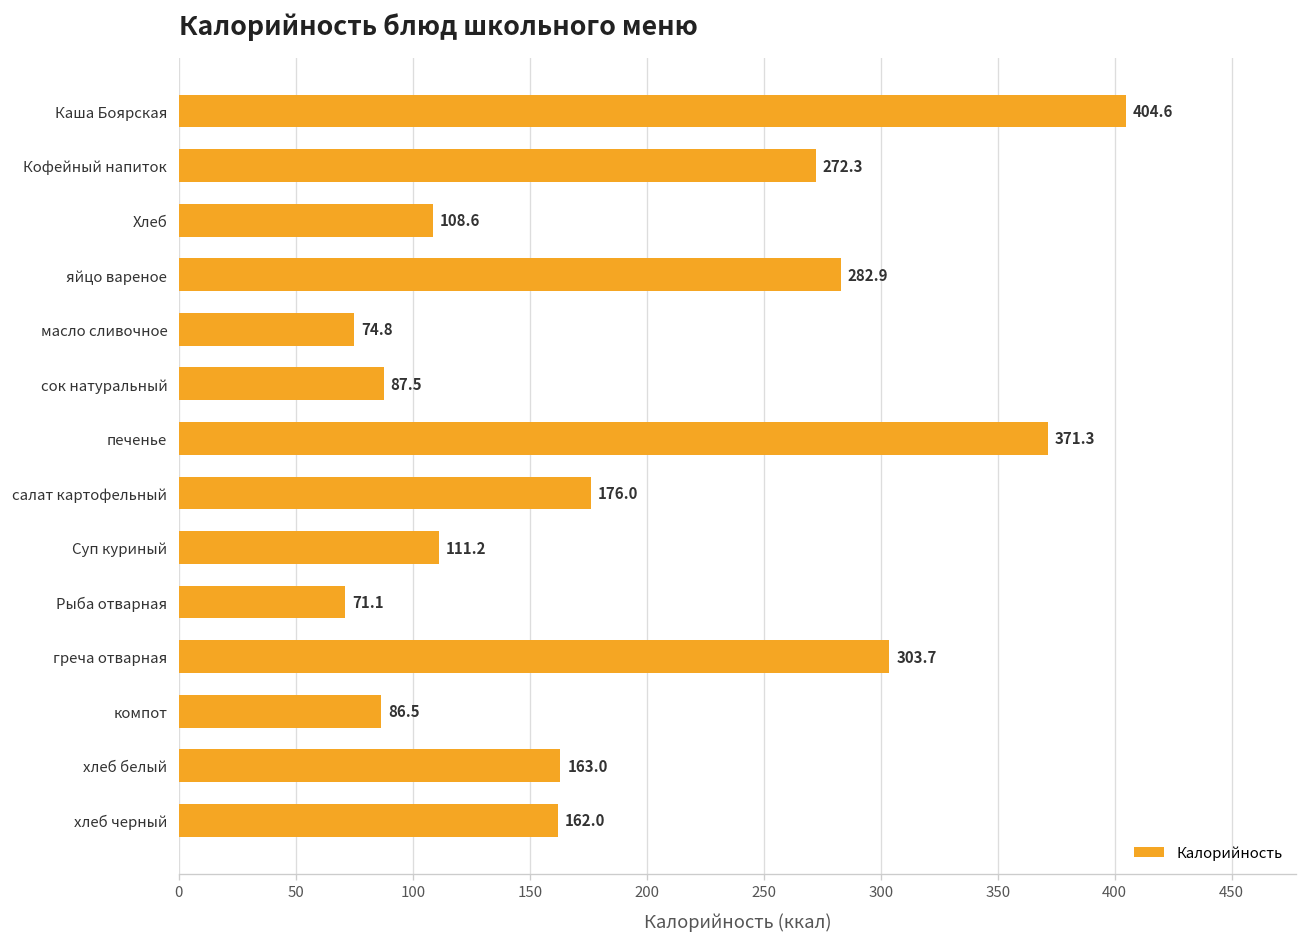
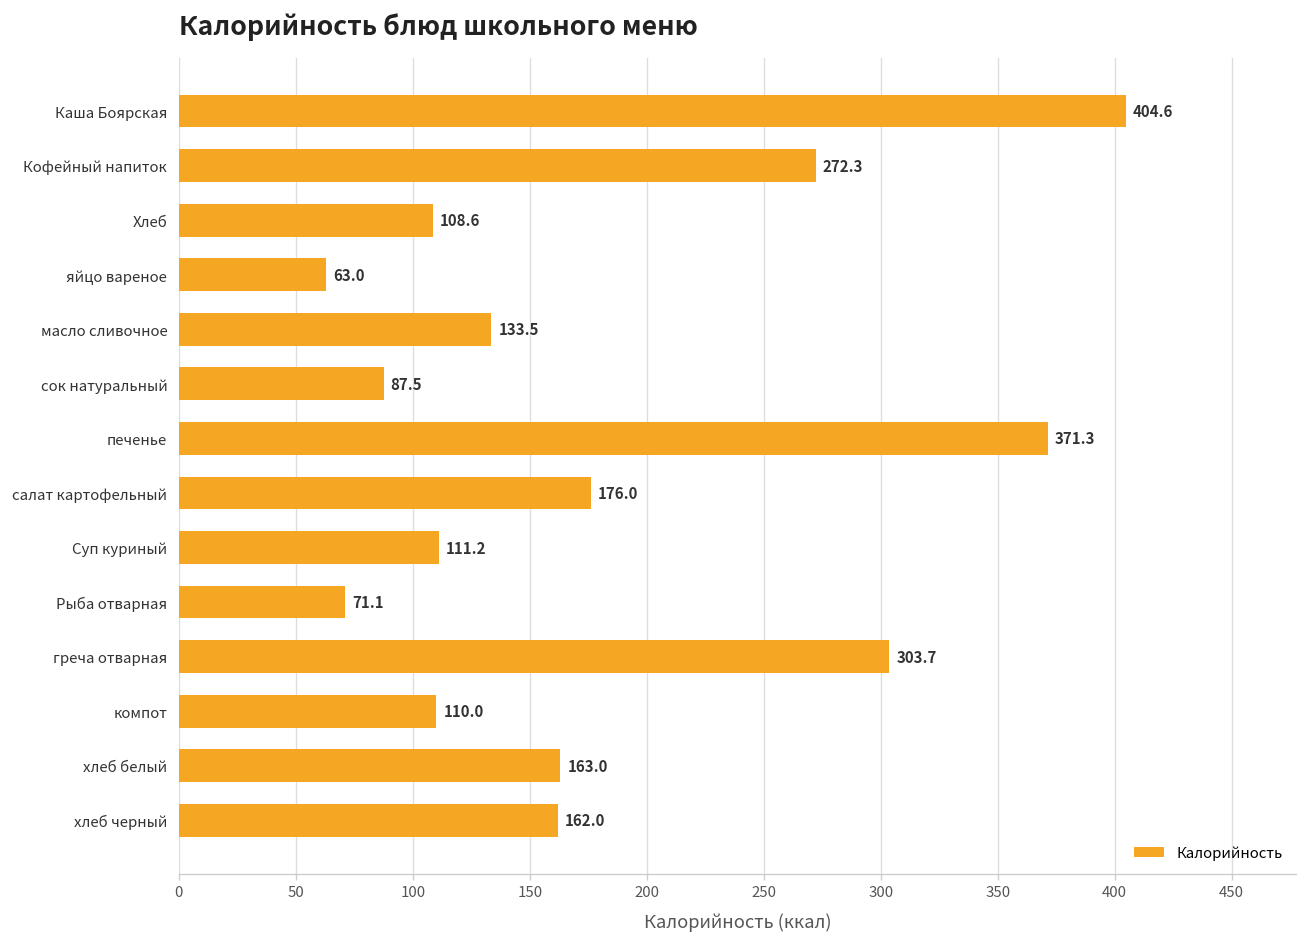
яйцо вареное: 282.9 -> 63.0
масло сливочное: 74.8 -> 133.5
компот: 86.5 -> 110.0
